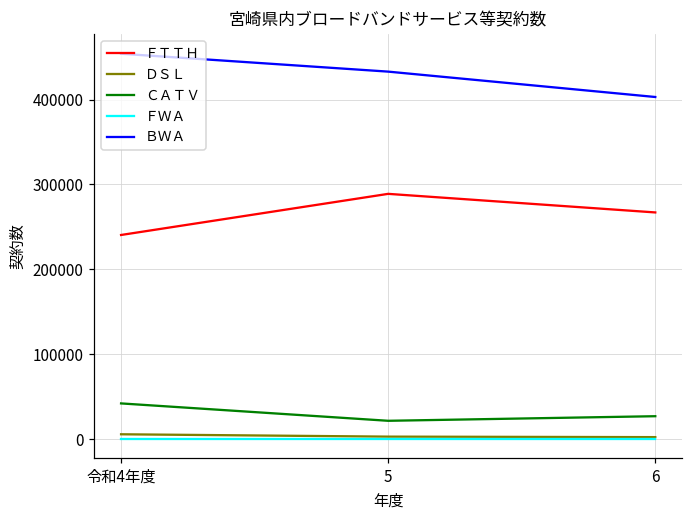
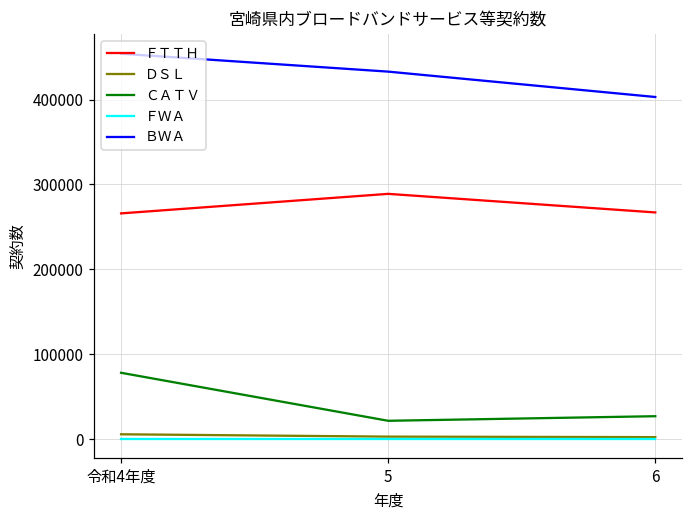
ＦＴＴＨ, 令和4年度: 240000 -> 270000
ＣＡＴＶ, 令和4年度: 40000 -> 80000
